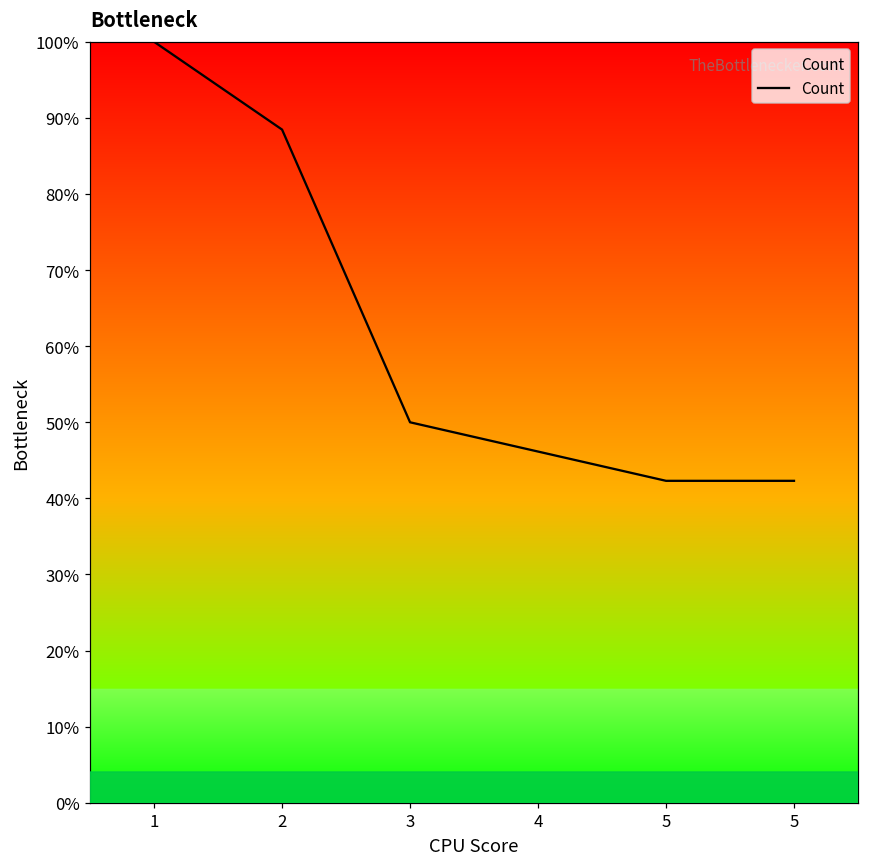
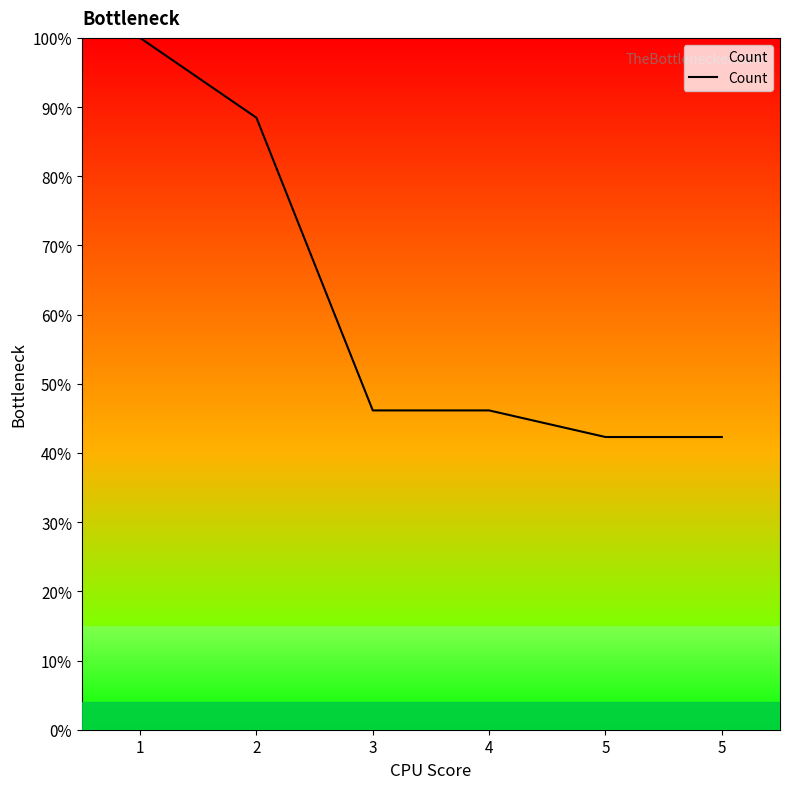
3: 50% -> 46%
